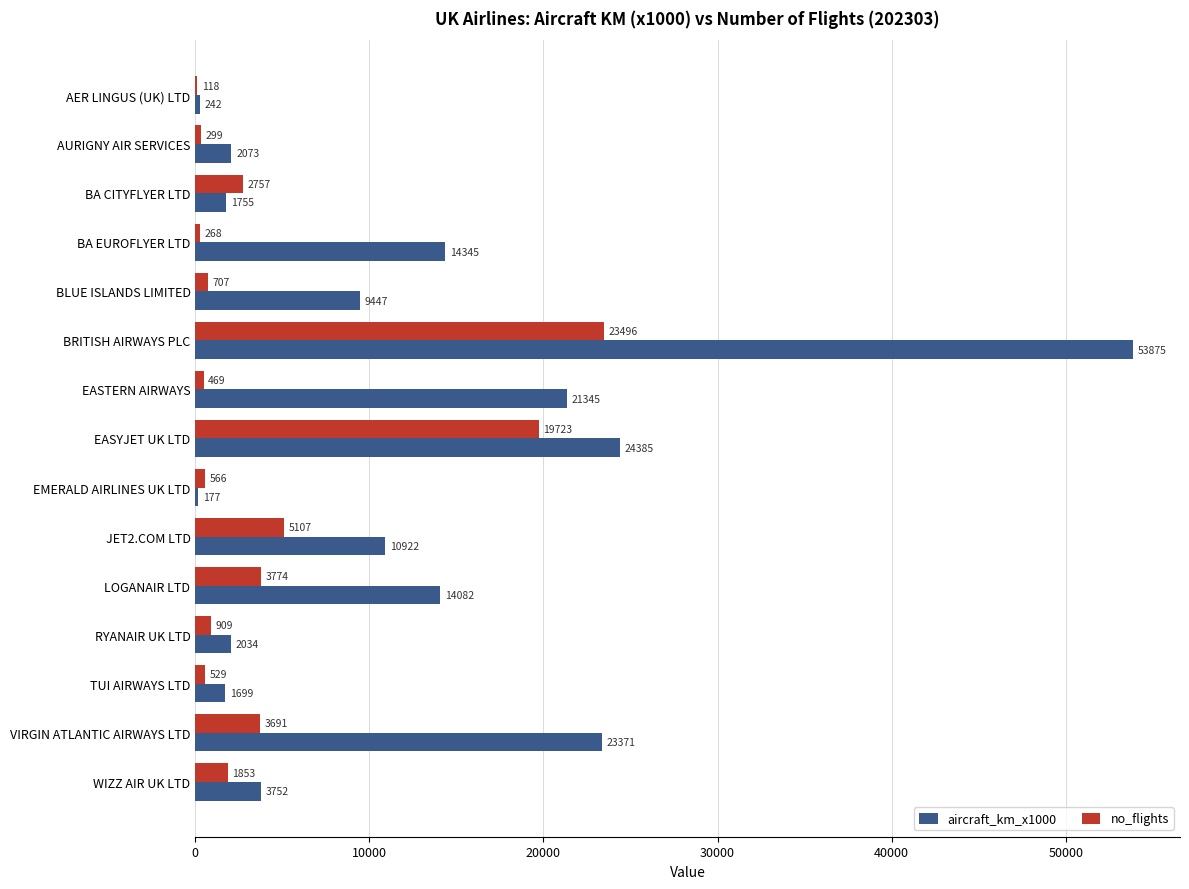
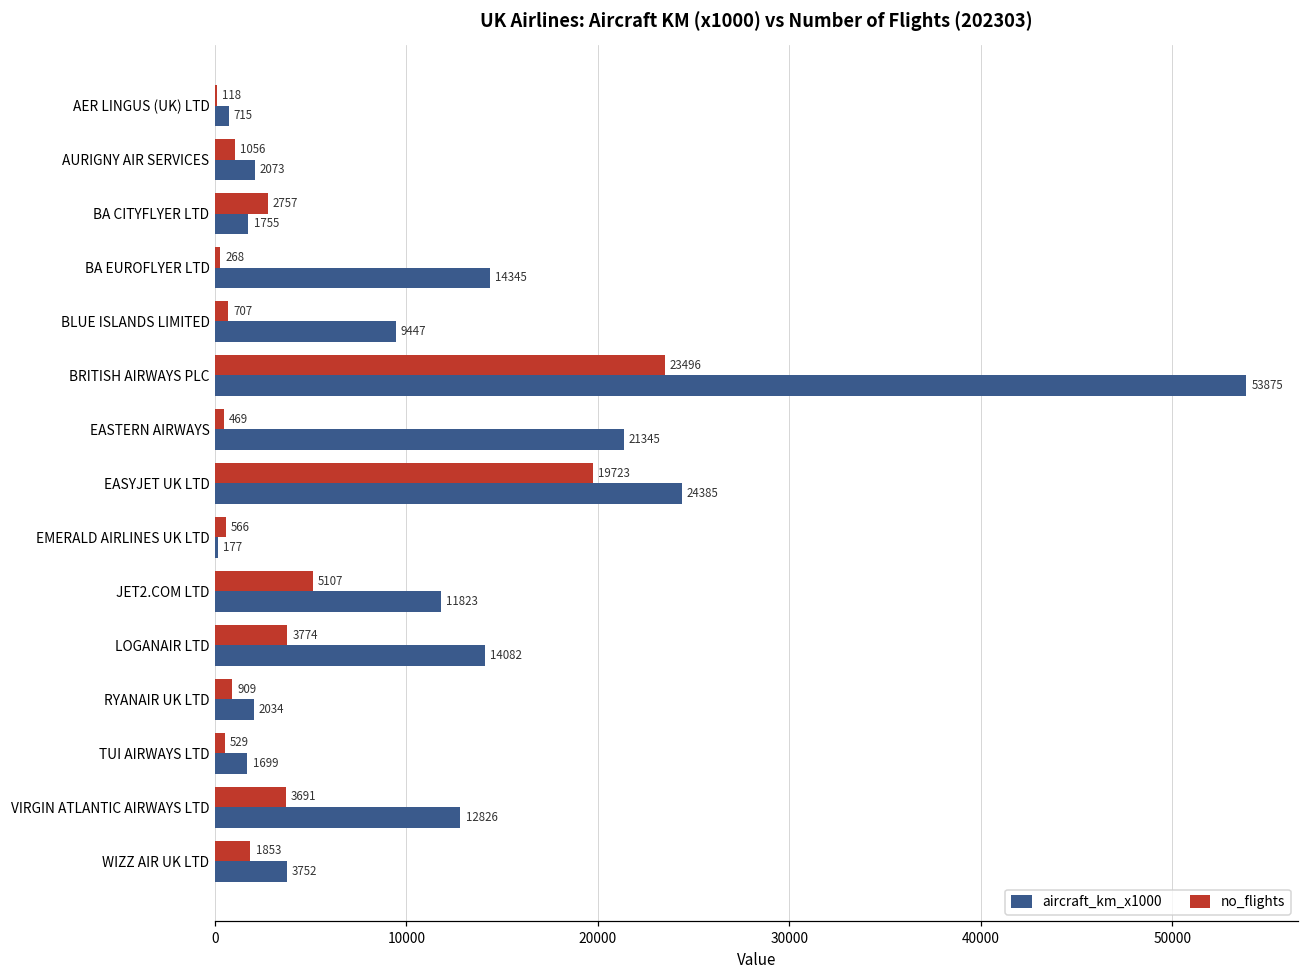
aircraft_km_x1000, AER LINGUS (UK) LTD: 242 -> 715
no_flights, AURIGNY AIR SERVICES: 299 -> 1056
aircraft_km_x1000, JET2.COM LTD: 10922 -> 11823
aircraft_km_x1000, VIRGIN ATLANTIC AIRWAYS LTD: 23371 -> 12826
